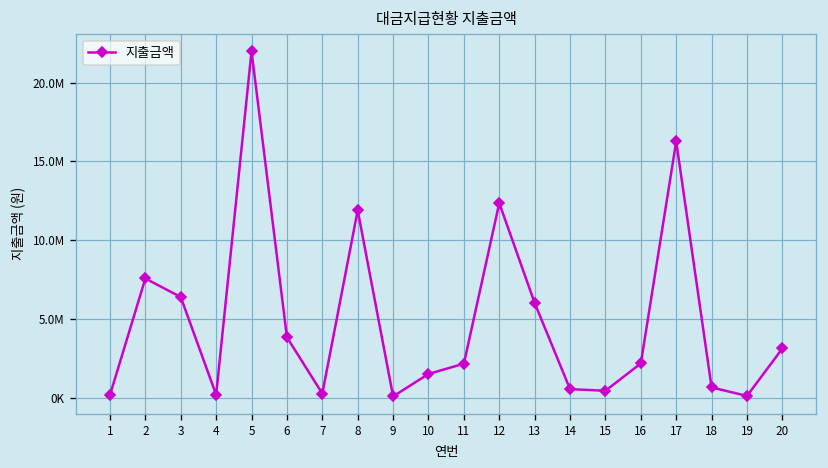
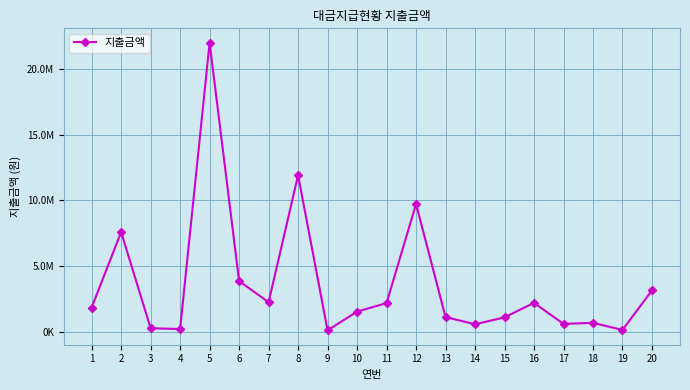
1: 200000 -> 1800000
3: 6400000 -> 300000
7: 300000 -> 2300000
12: 12400000 -> 9700000
13: 6000000 -> 1100000
15: 500000 -> 1100000
17: 16300000 -> 600000
